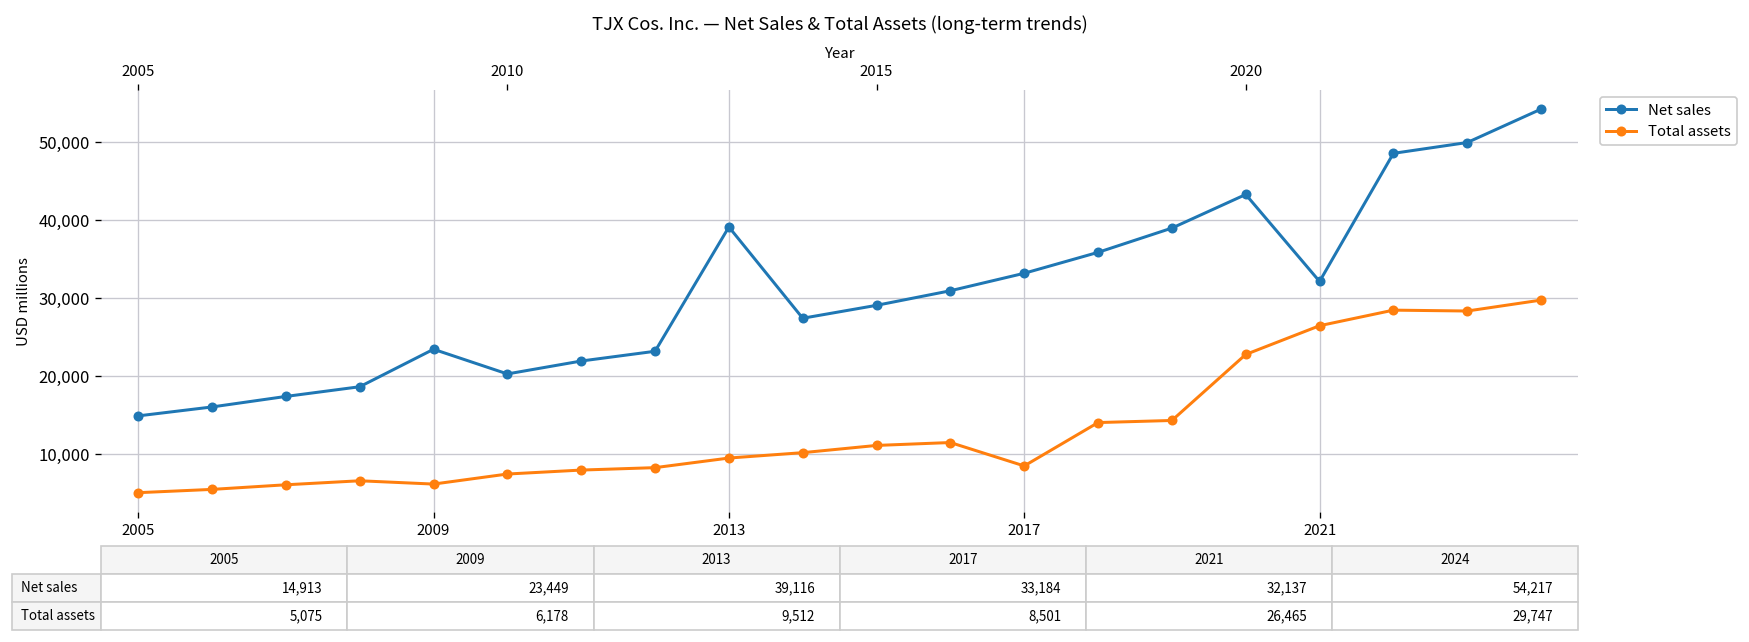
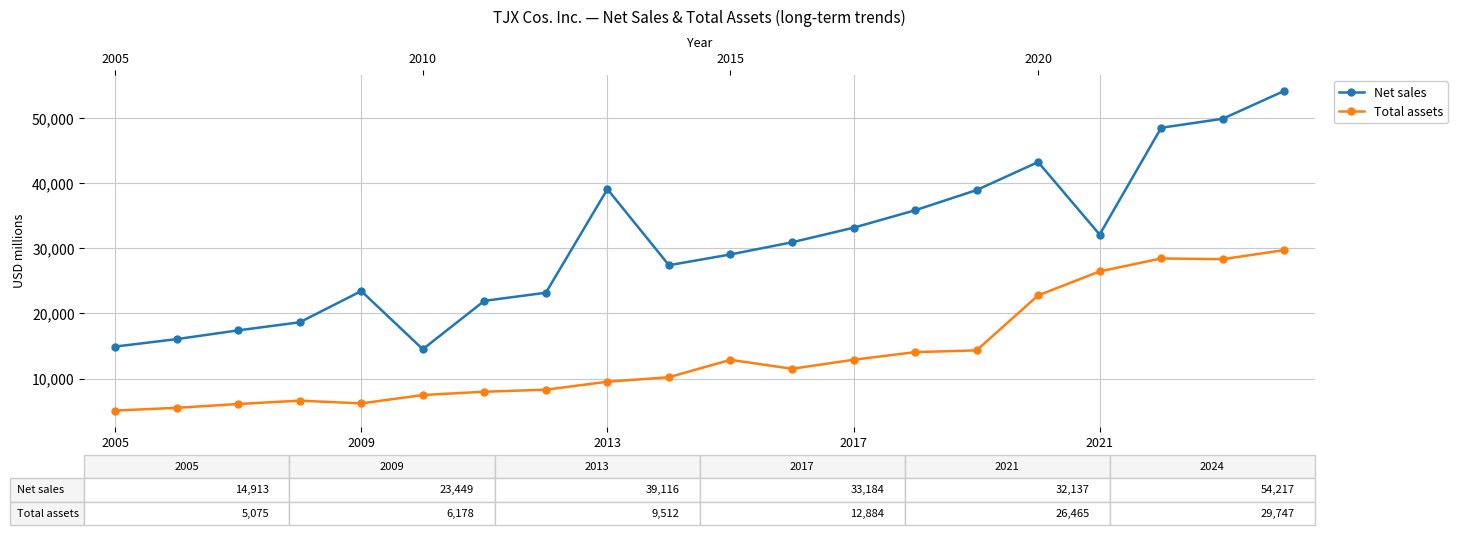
Net sales, 2010: 20,000 -> 15,000
Total assets, 2015: 11,000 -> 13,000
Total assets, 2017: 8,501 -> 12,884
